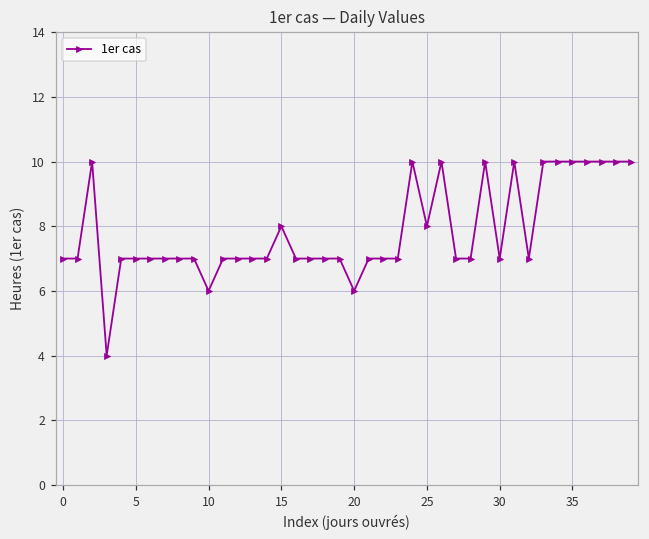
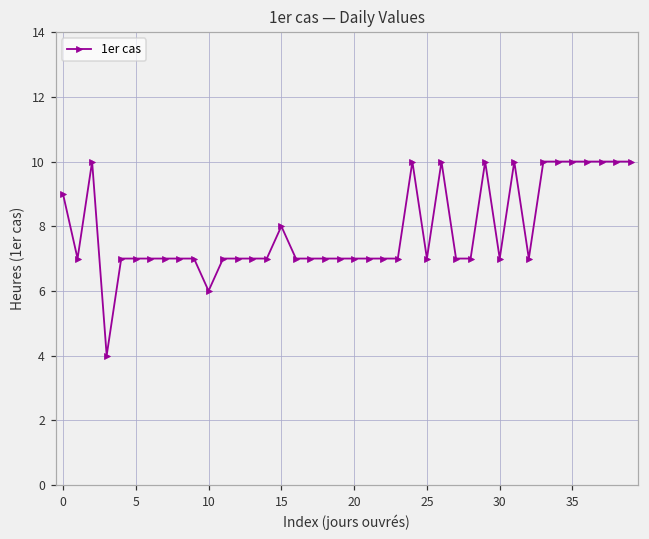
0: 7 -> 9
20: 6 -> 7
25: 8 -> 7
